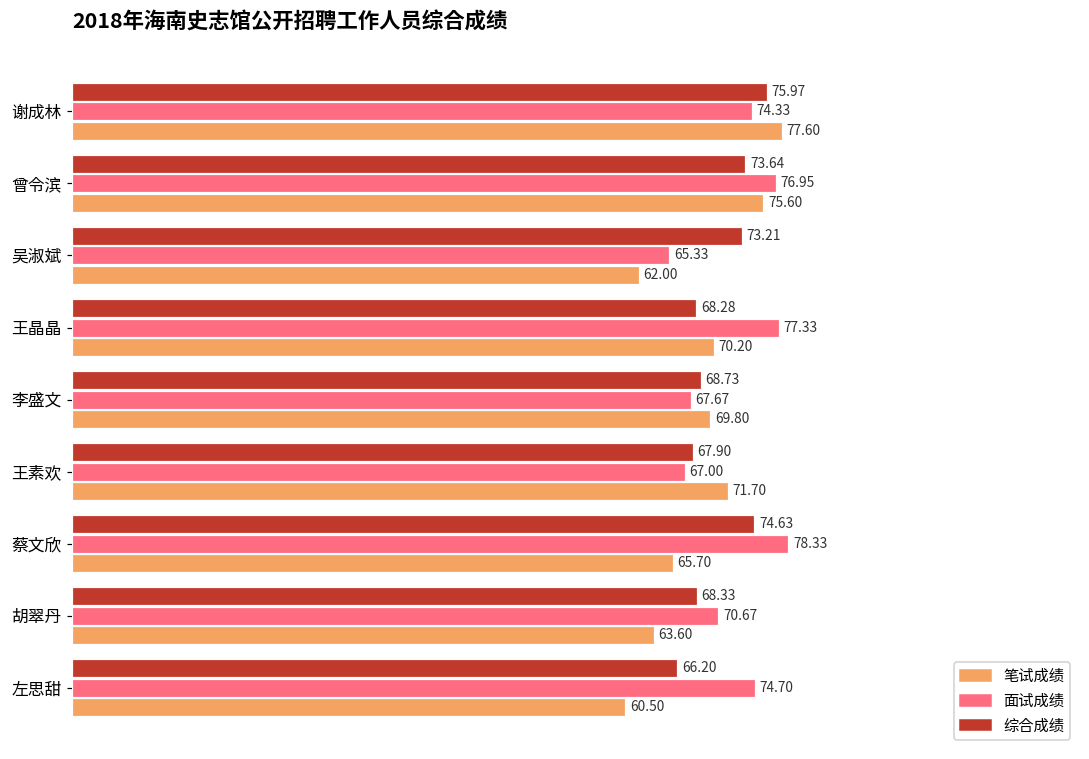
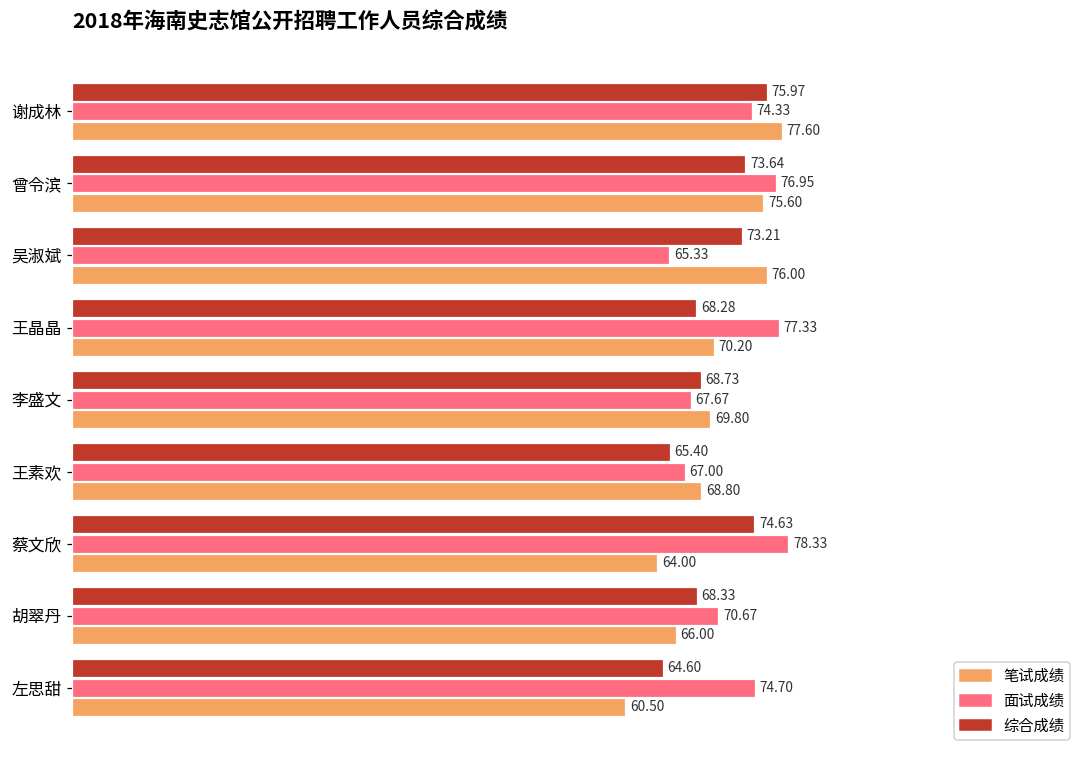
笔试成绩, 吴淑斌: 62.00 -> 76.00
综合成绩, 王素欢: 67.90 -> 65.40
笔试成绩, 王素欢: 71.70 -> 68.80
笔试成绩, 蔡文欣: 65.70 -> 64.00
笔试成绩, 胡翠丹: 63.60 -> 66.00
综合成绩, 左思甜: 66.20 -> 64.60
